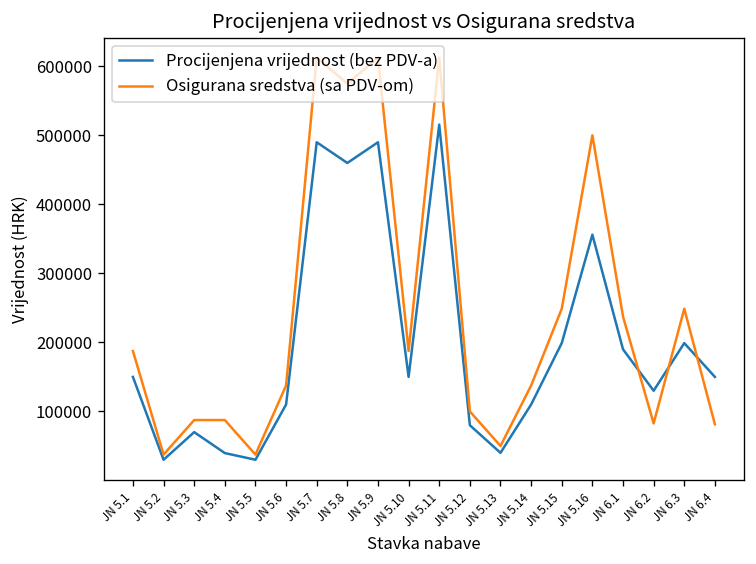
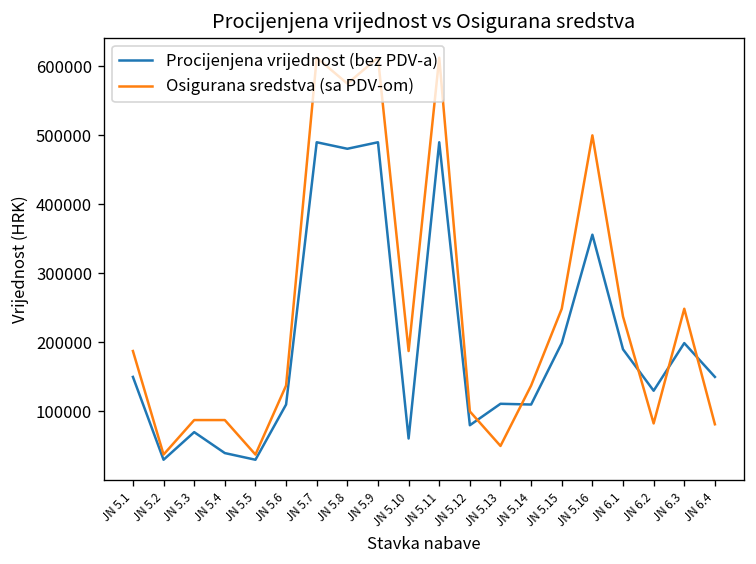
Procijenjena vrijednost (bez PDV-a), JN 5.8: 460000 -> 480000
Procijenjena vrijednost (bez PDV-a), JN 5.10: 150000 -> 60000
Procijenjena vrijednost (bez PDV-a), JN 5.11: 520000 -> 490000
Procijenjena vrijednost (bez PDV-a), JN 5.13: 40000 -> 110000
